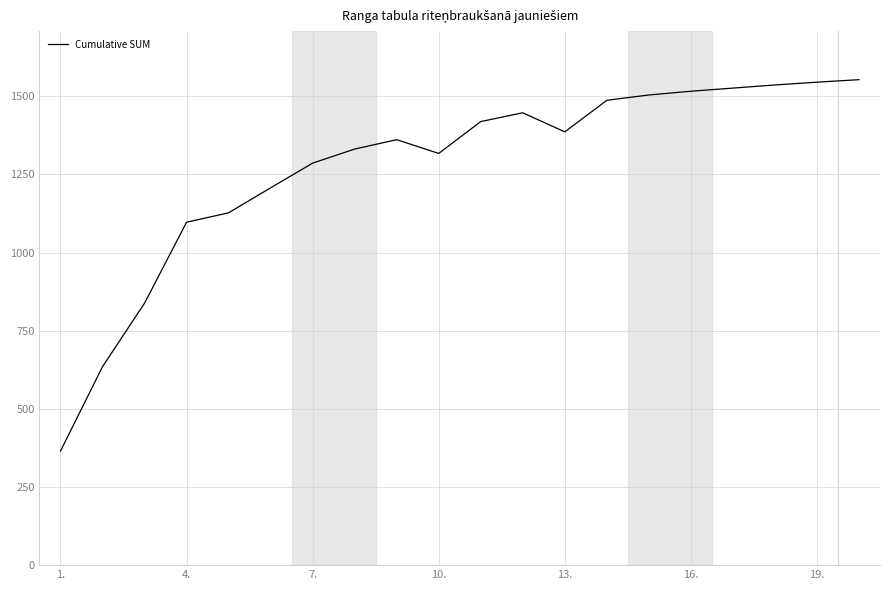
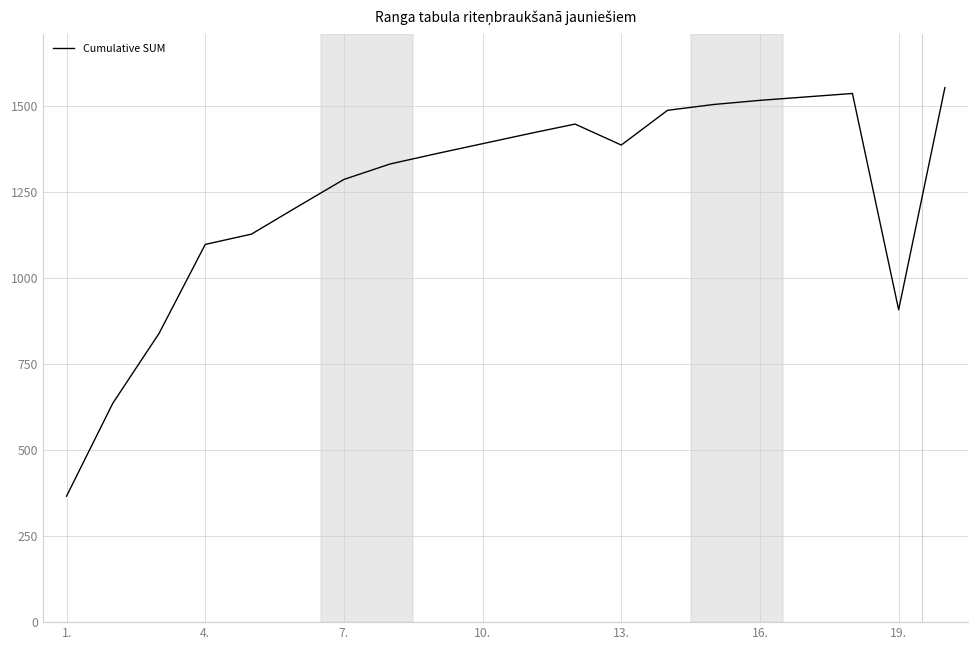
10.: 1320 -> 1390
19.: 1550 -> 910
